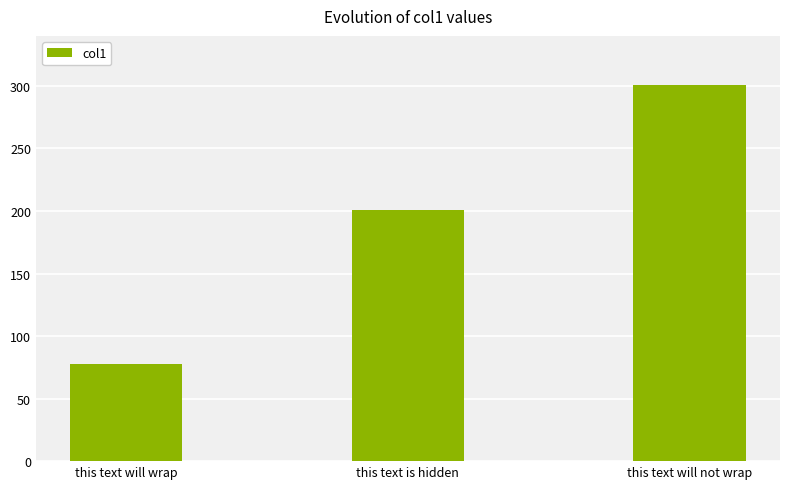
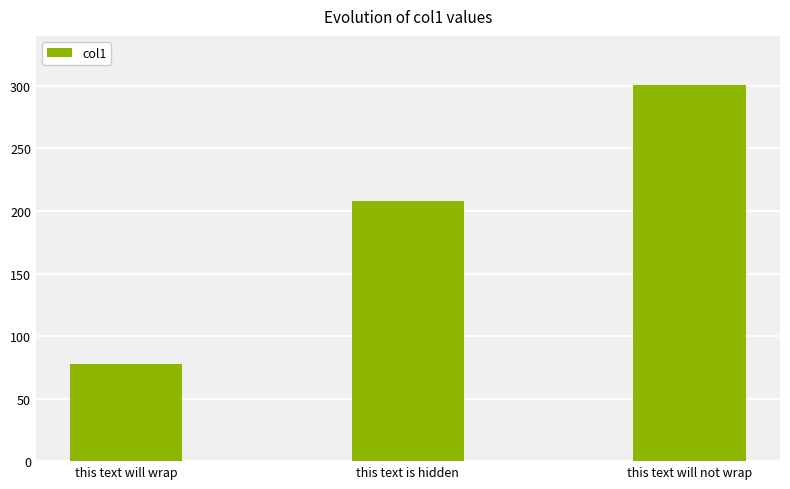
this text is hidden: 201 -> 208
